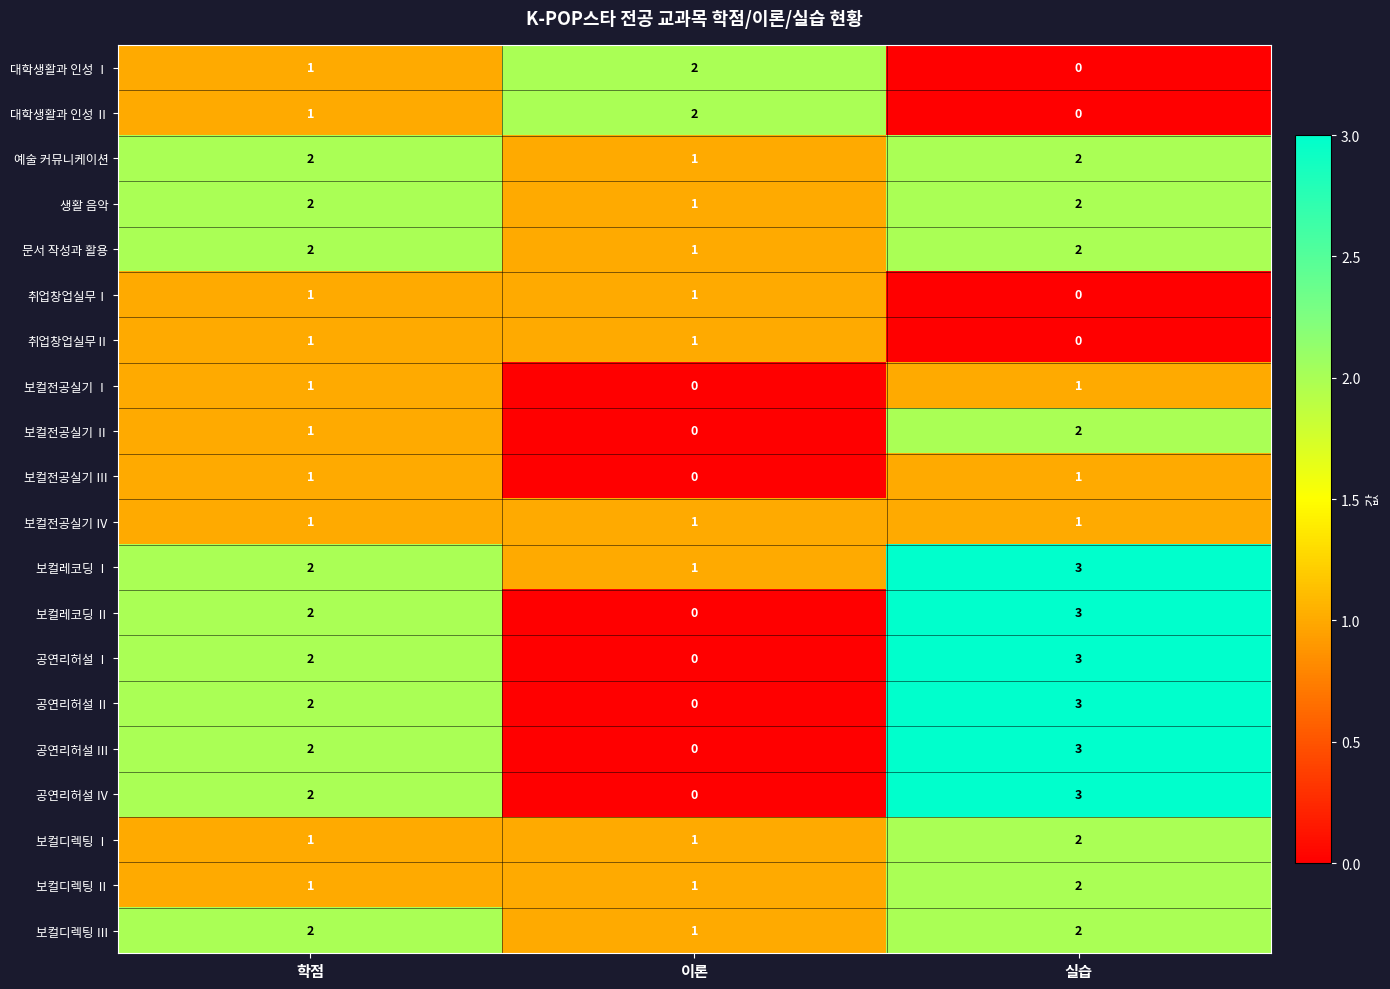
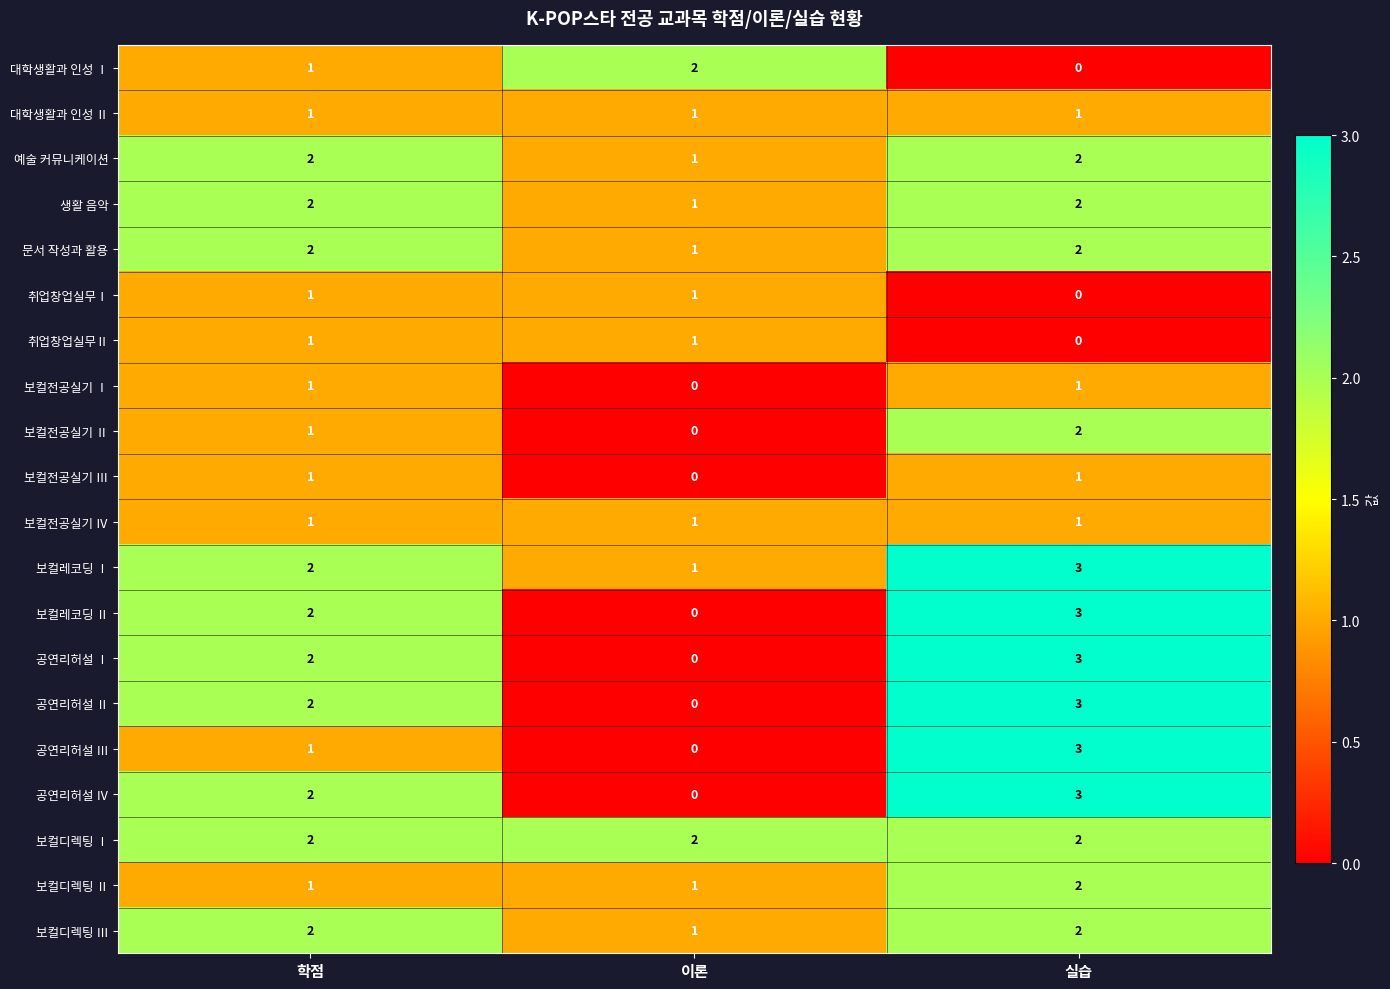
대학생활과 인성 Ⅱ, 이론: 2 -> 1
대학생활과 인성 Ⅱ, 실습: 0 -> 1
공연리허설 Ⅲ, 학점: 2 -> 1
보컬디렉팅 Ⅰ, 학점: 1 -> 2
보컬디렉팅 Ⅰ, 이론: 1 -> 2
